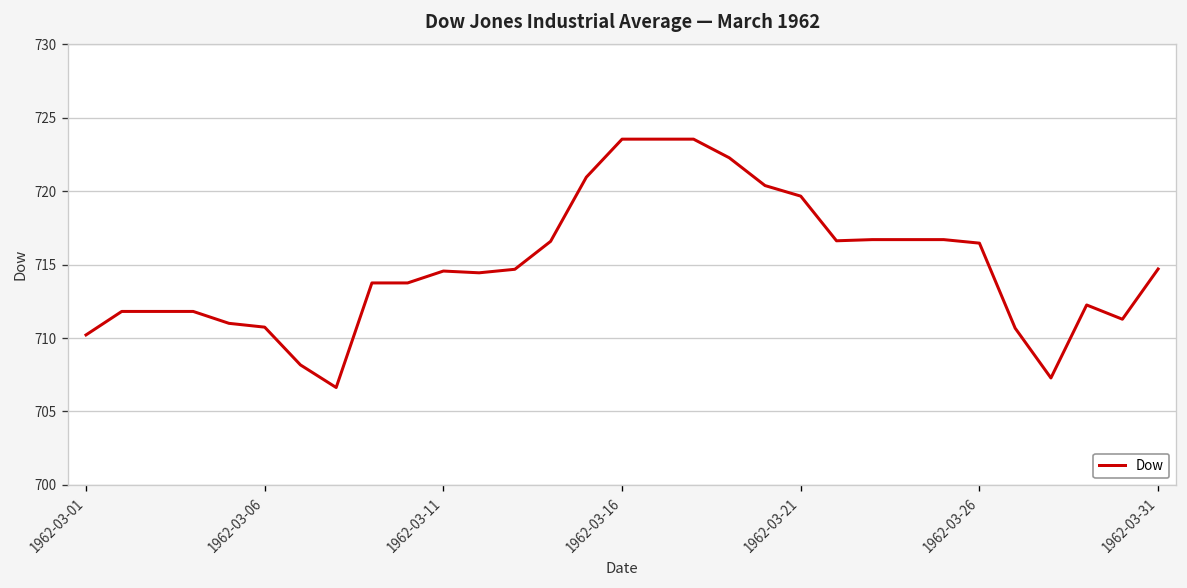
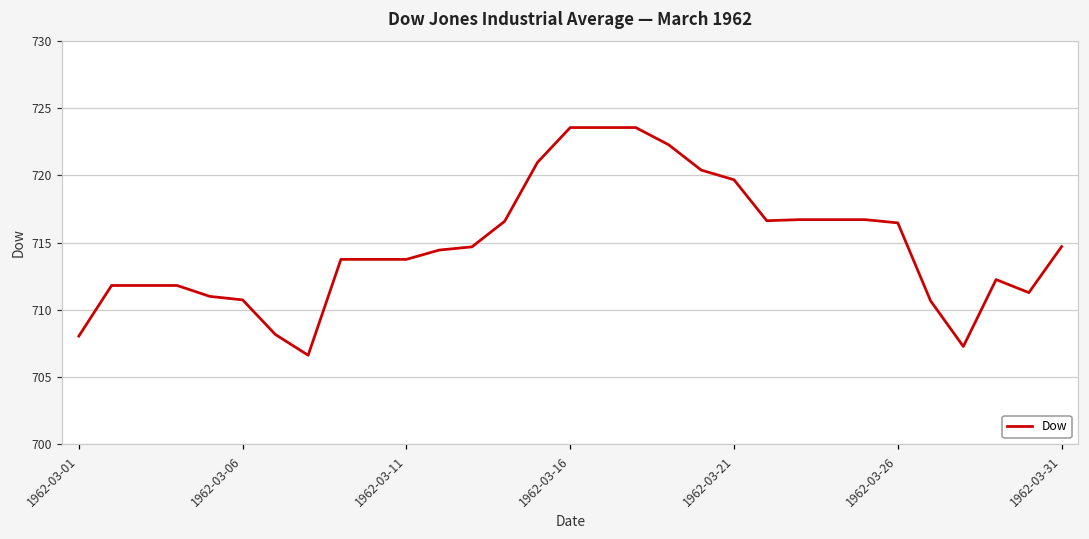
1962-03-01: 710.2 -> 708.1
1962-03-11: 714.6 -> 713.8
